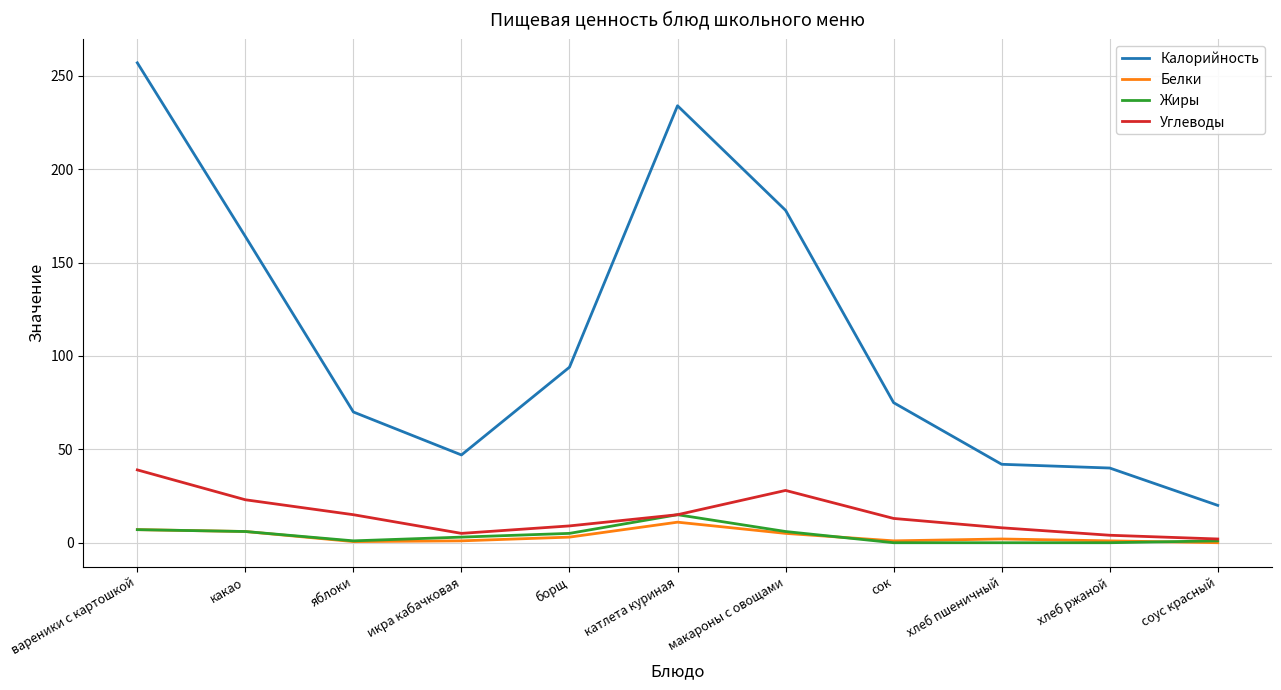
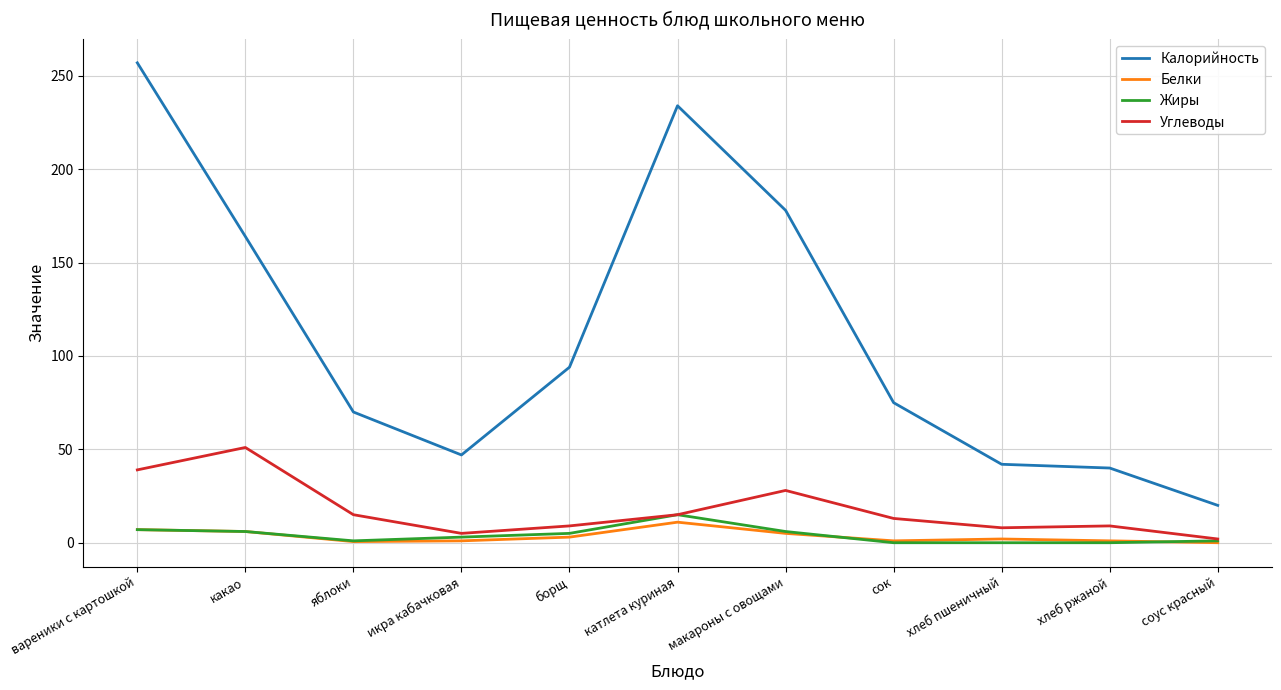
Углеводы, какао: 23 -> 51
Углеводы, хлеб ржаной: 4 -> 9
